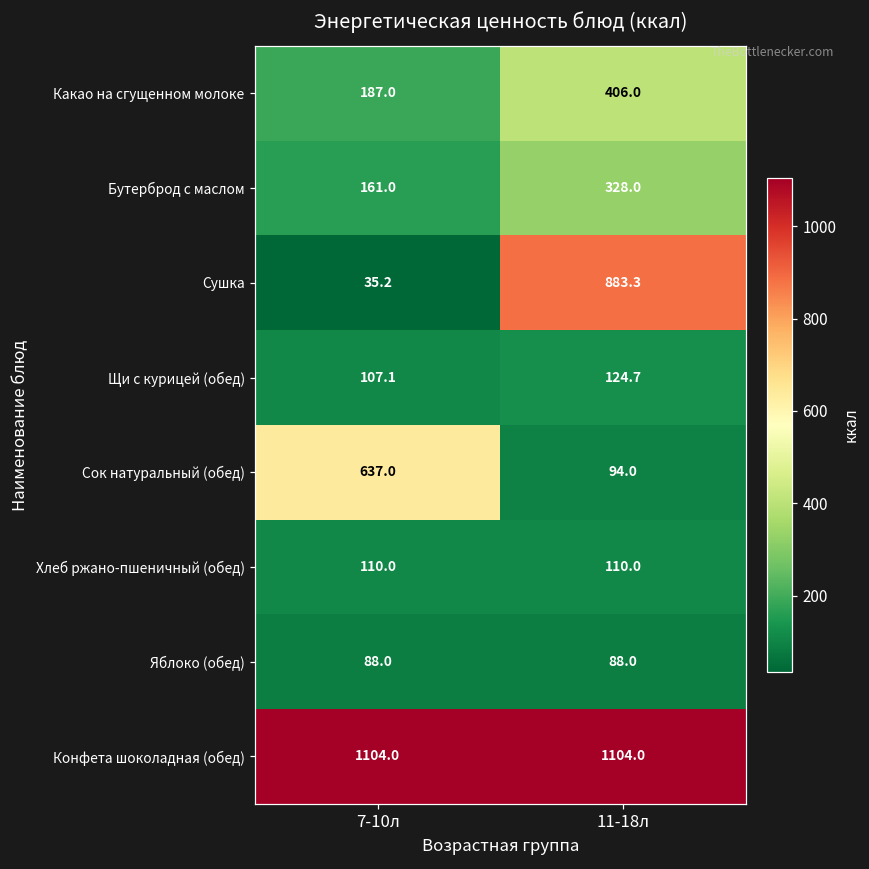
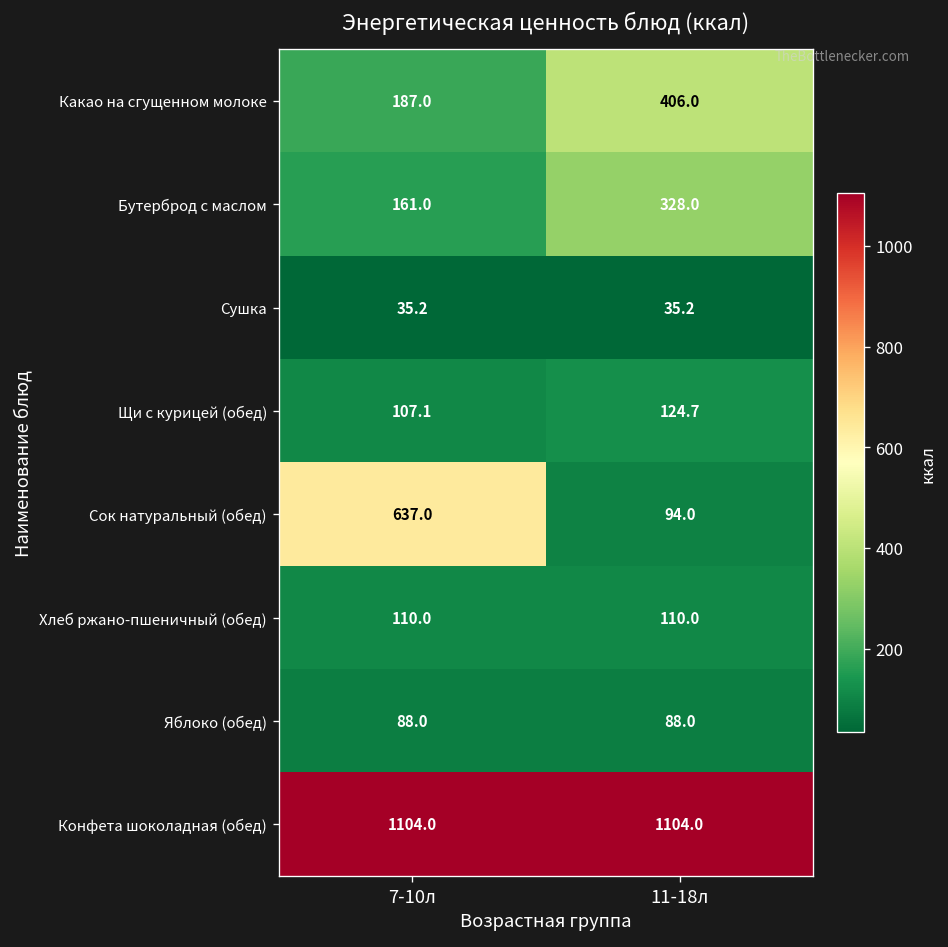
Сушка, 11-18л: 883.3 -> 35.2
